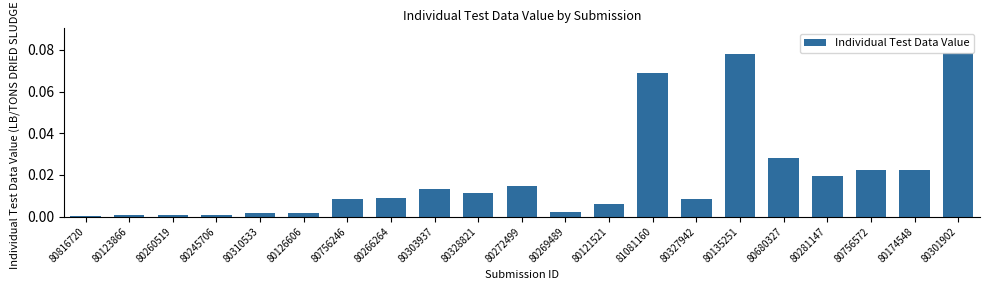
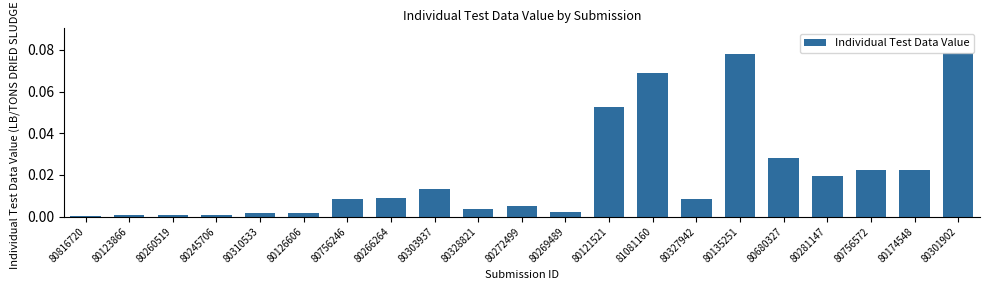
80328821: 0.012 -> 0.003
80272499: 0.015 -> 0.005
80121521: 0.006 -> 0.053
